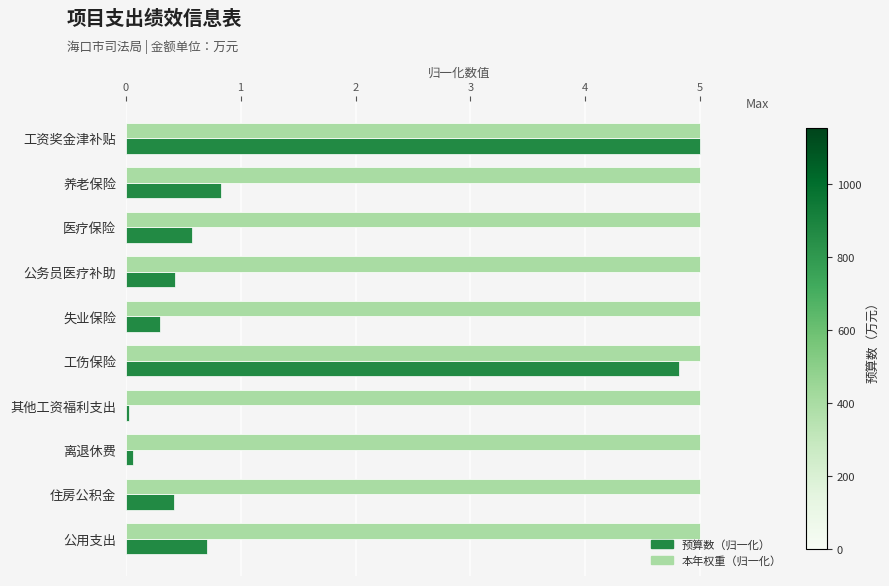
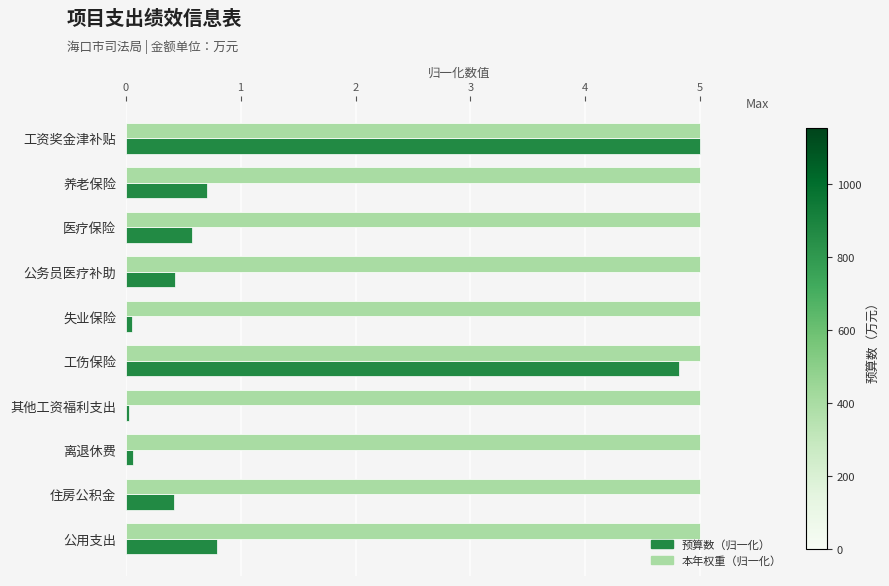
预算数（归一化）, 养老保险: 0.83 -> 0.71
预算数（归一化）, 失业保险: 0.29 -> 0.05
预算数（归一化）, 公用支出: 0.71 -> 0.80
